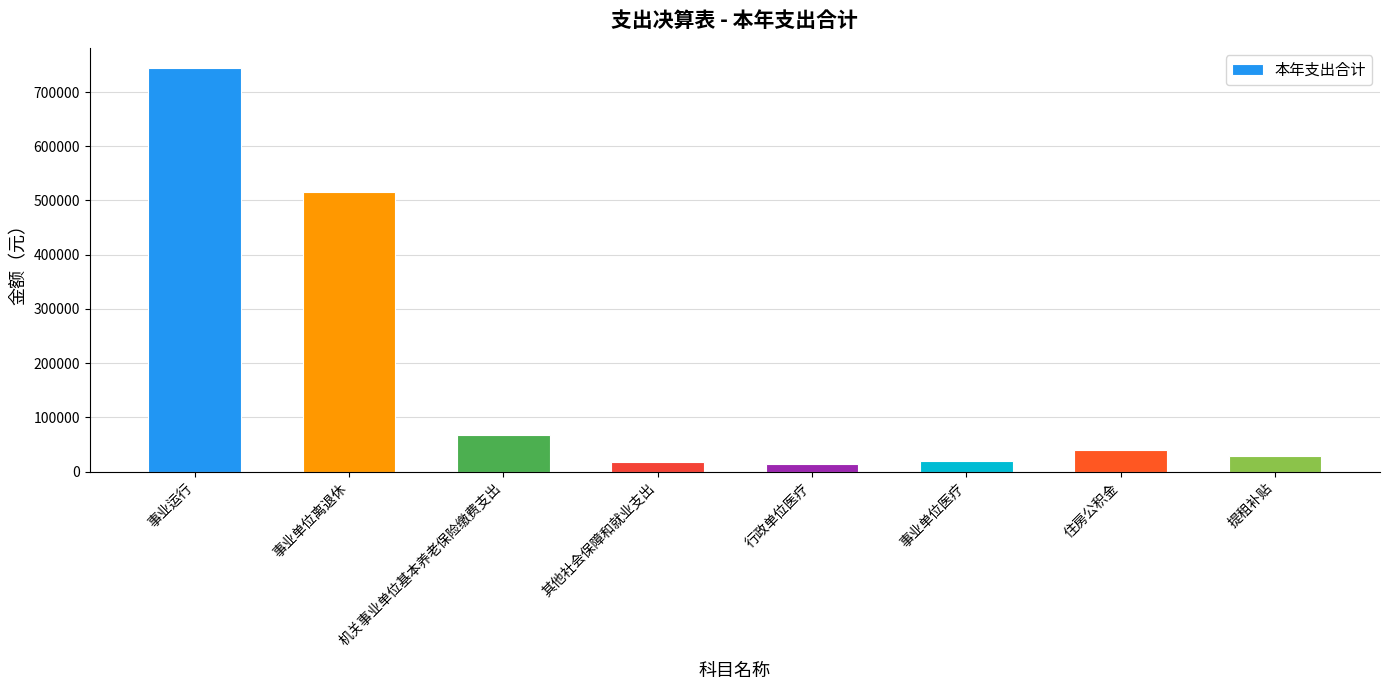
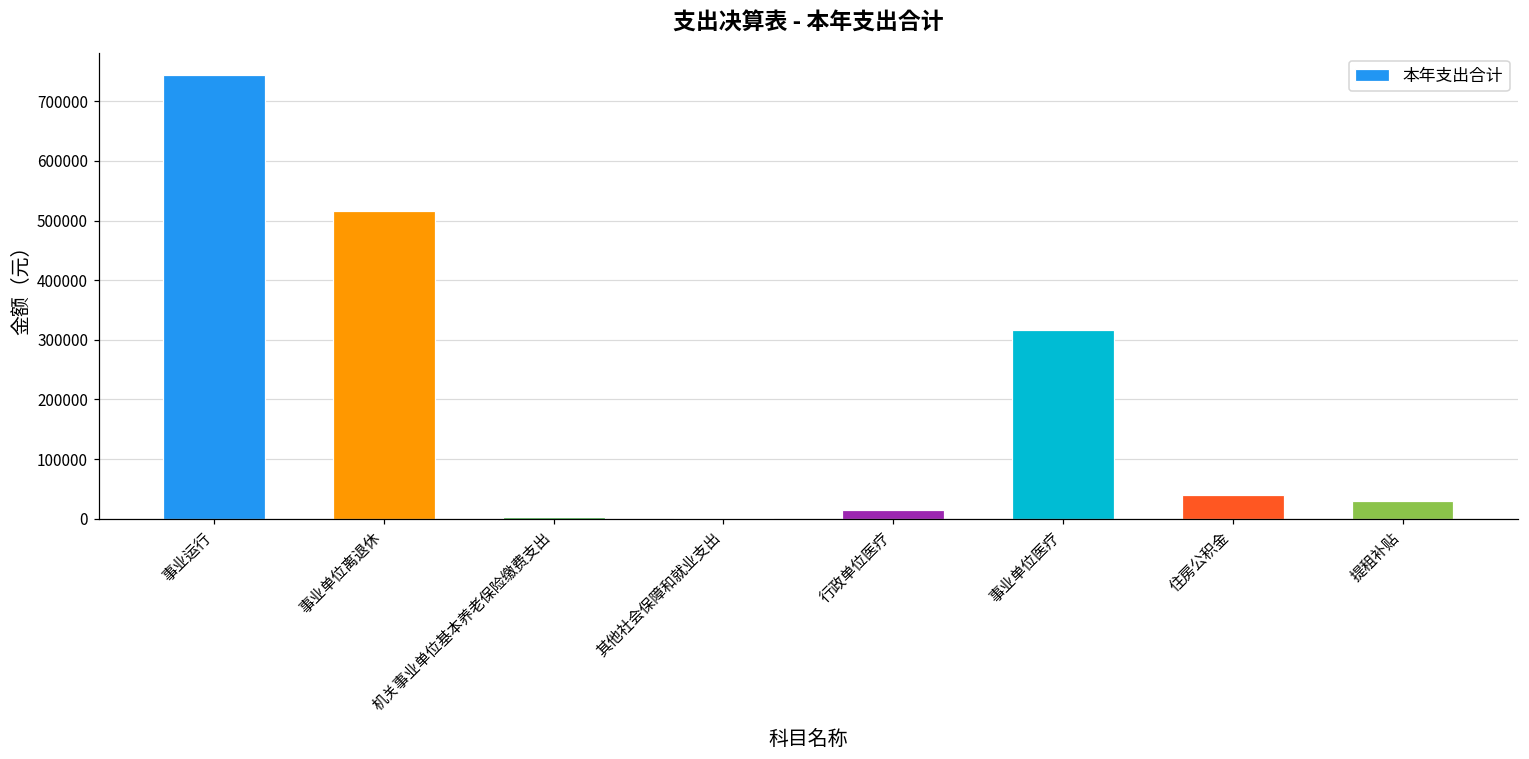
机关事业单位基本养老保险缴费支出: 70000 -> 0
其他社会保障和就业支出: 20000 -> 0
事业单位医疗: 20000 -> 320000
